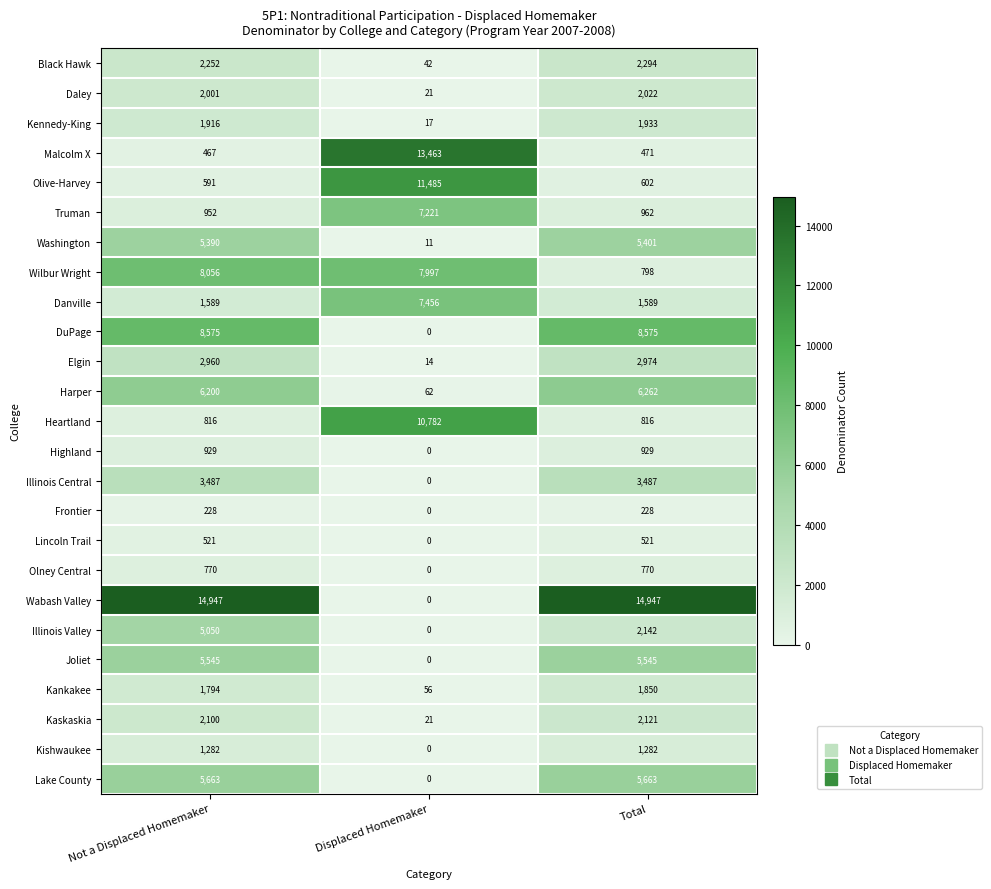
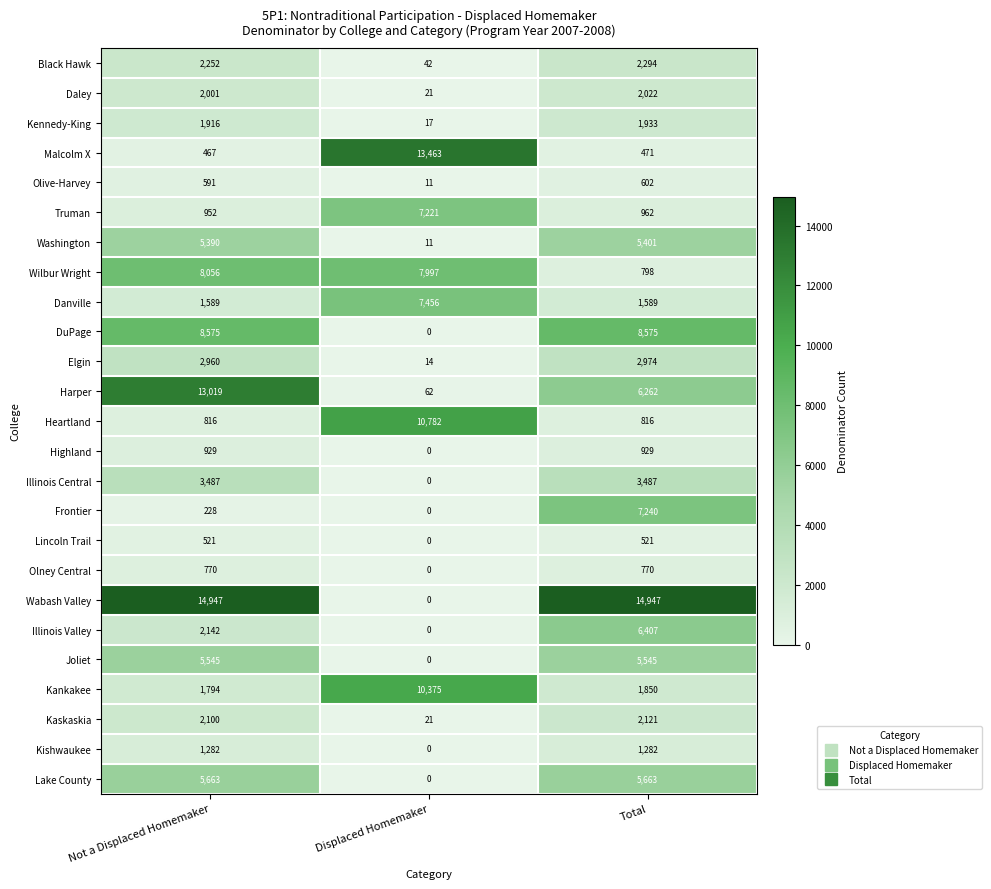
Olive-Harvey, Displaced Homemaker: 11,485 -> 11
Harper, Not a Displaced Homemaker: 6,200 -> 13,019
Frontier, Total: 228 -> 7,240
Illinois Valley, Not a Displaced Homemaker: 5,050 -> 2,142
Illinois Valley, Total: 2,142 -> 6,407
Kankakee, Displaced Homemaker: 56 -> 10,375
